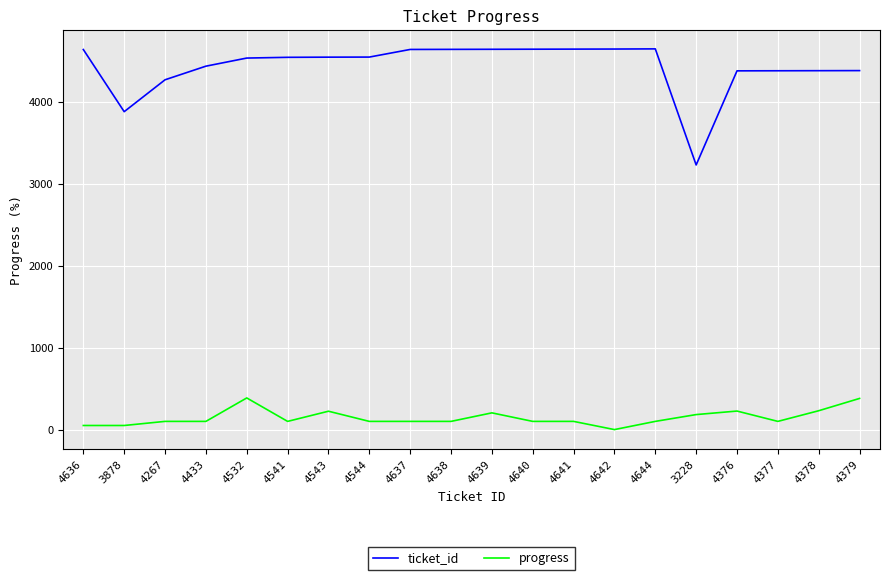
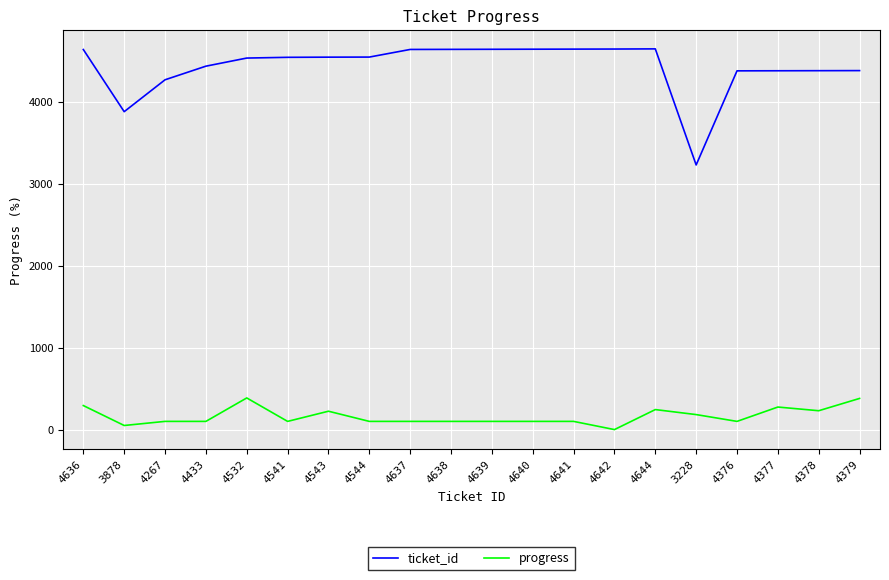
progress, 4636: 100 -> 300
progress, 4639: 200 -> 100
progress, 4644: 100 -> 200
progress, 4376: 200 -> 100
progress, 4377: 100 -> 300
